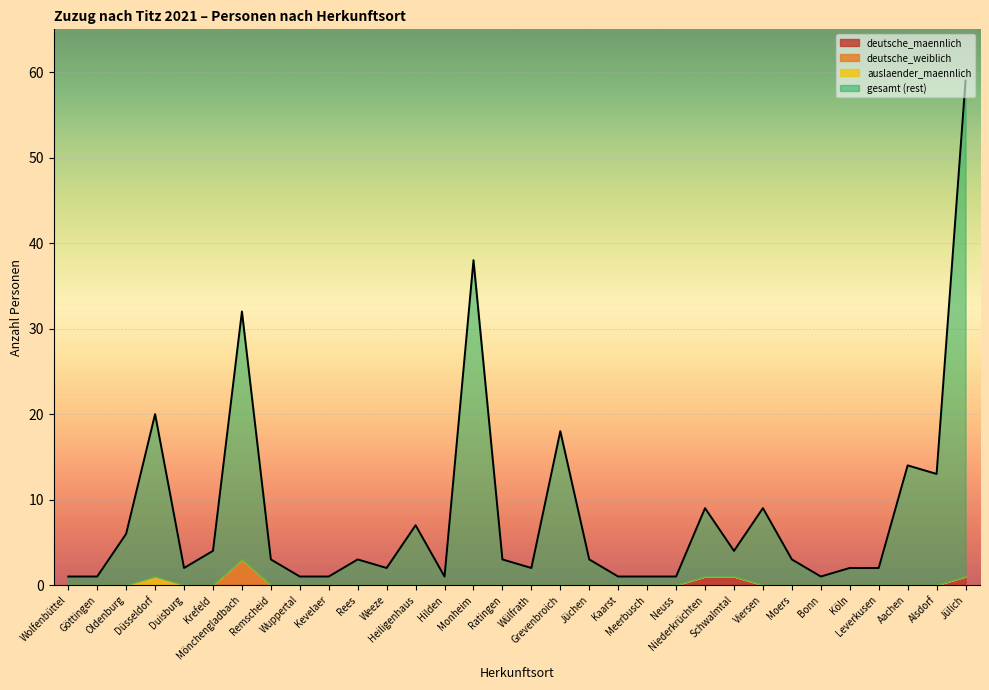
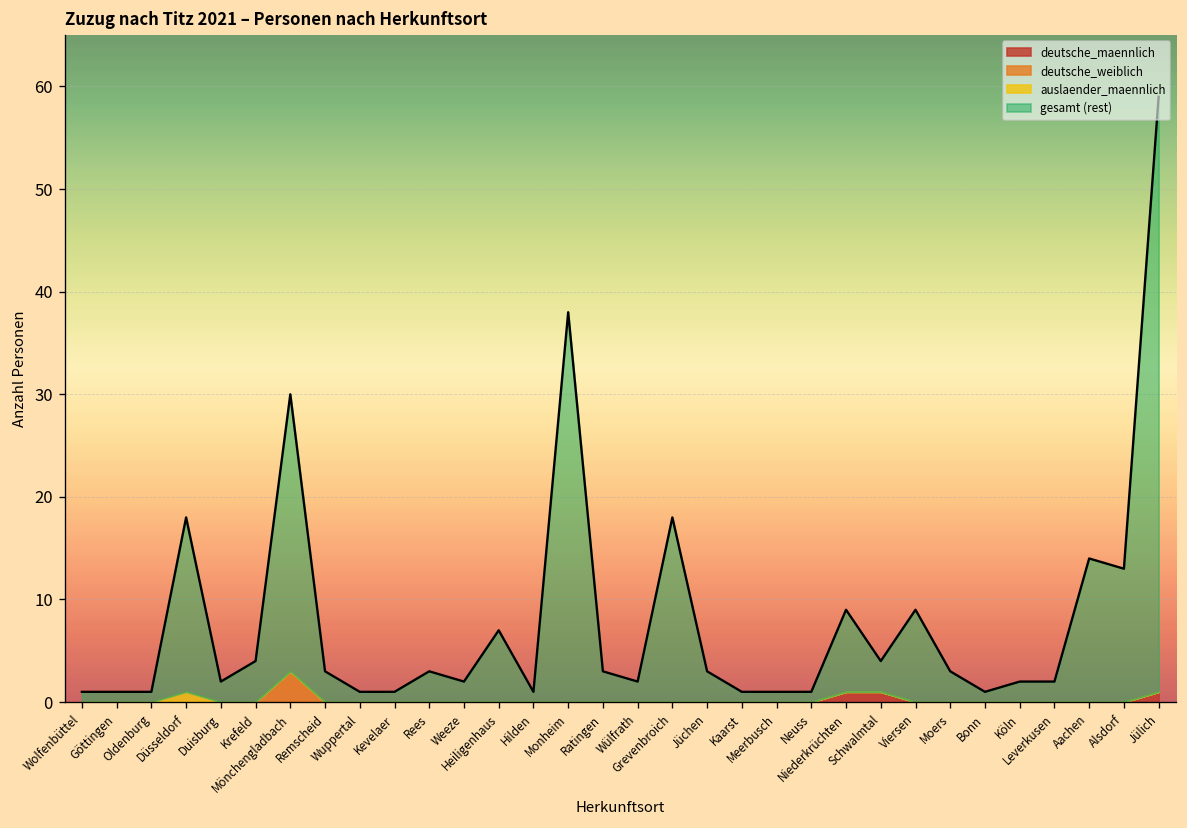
gesamt (rest), Oldenburg: 6 -> 1
gesamt (rest), Düsseldorf: 20 -> 18
gesamt (rest), Mönchengladbach: 32 -> 30
